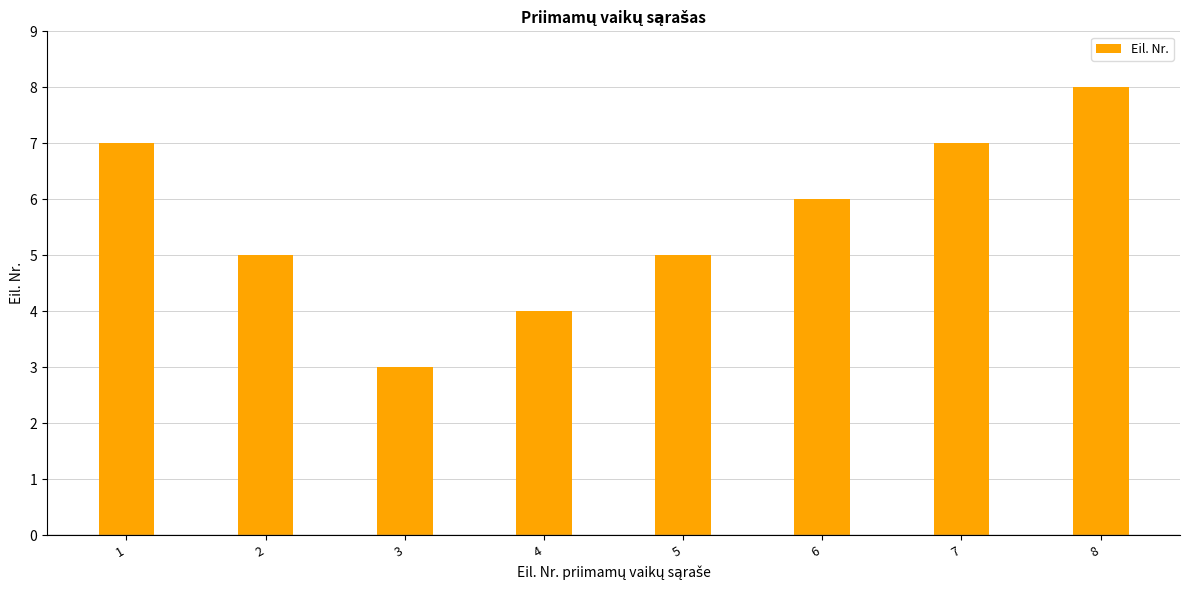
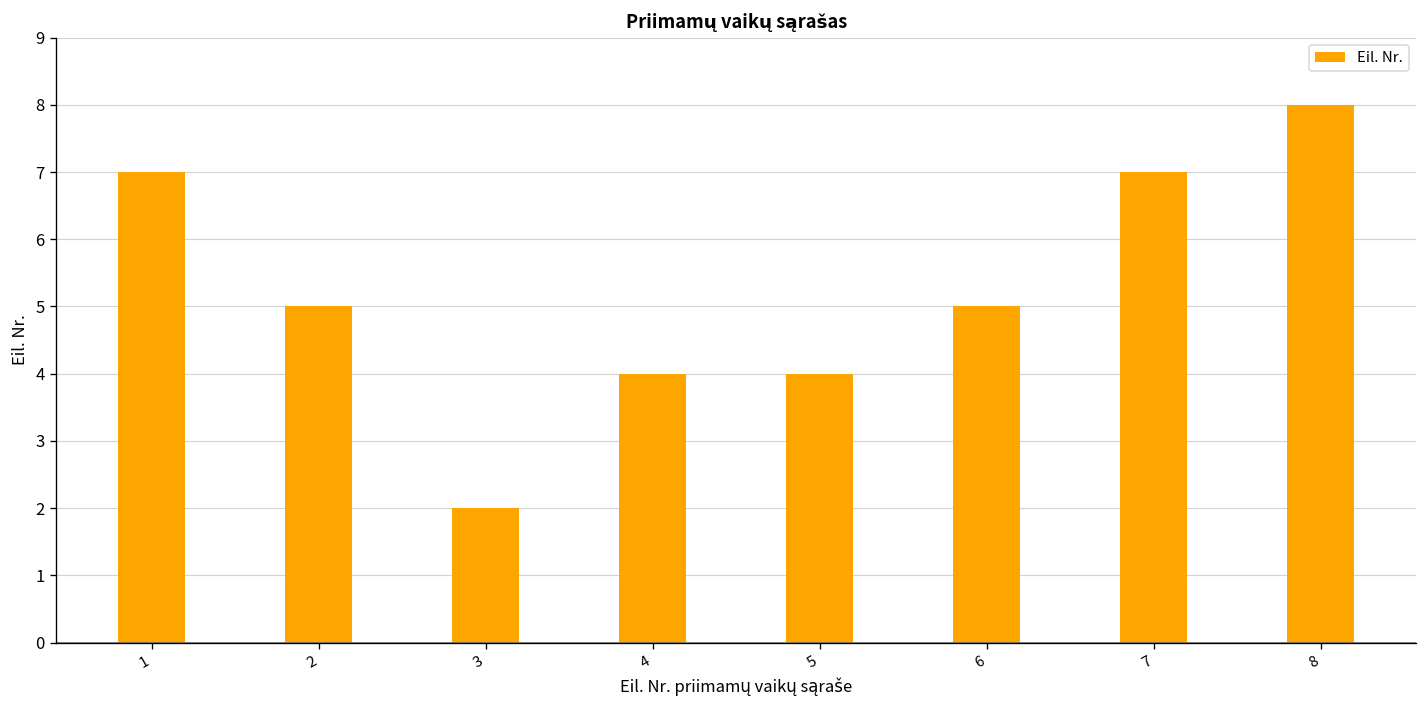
3: 3 -> 2
5: 5 -> 4
6: 6 -> 5
